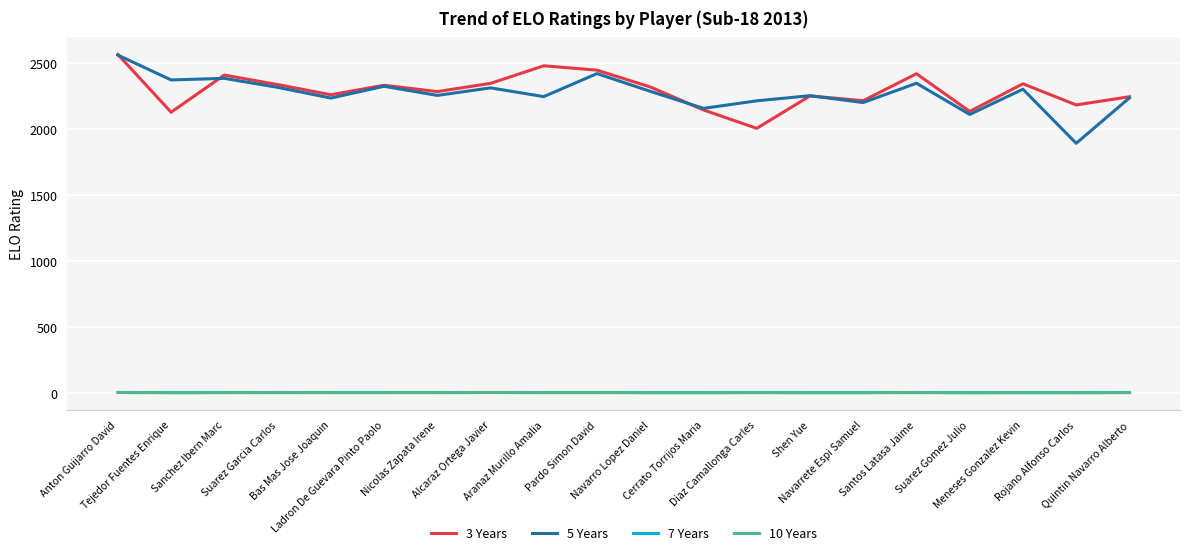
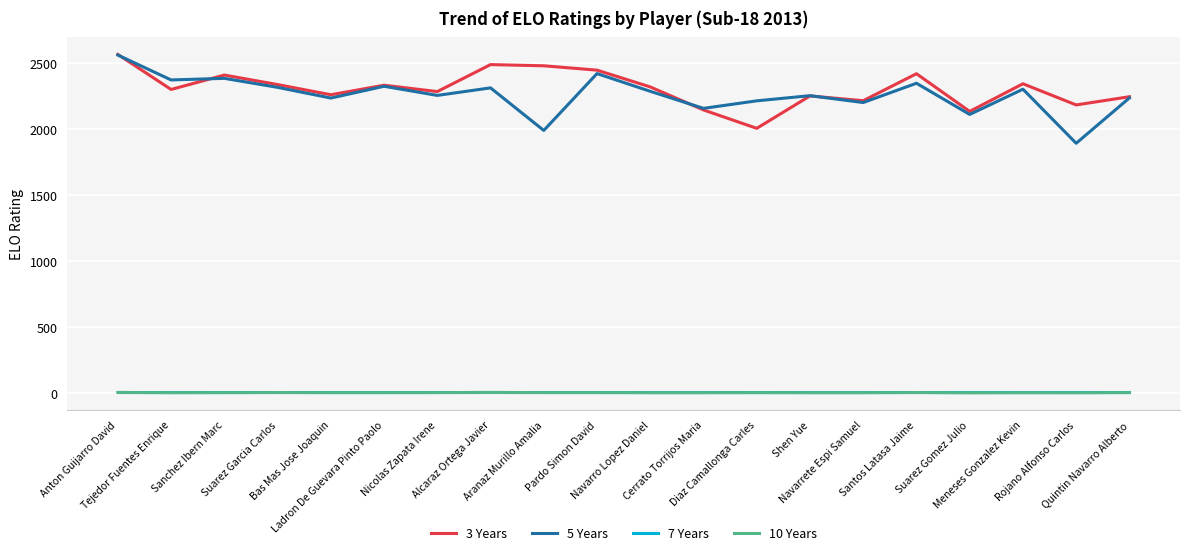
3 Years, Tejedor Fuentes Enrique: 2130 -> 2300
3 Years, Alcaraz Ortega Javier: 2350 -> 2490
5 Years, Aranaz Murillo Amalia: 2250 -> 1990
